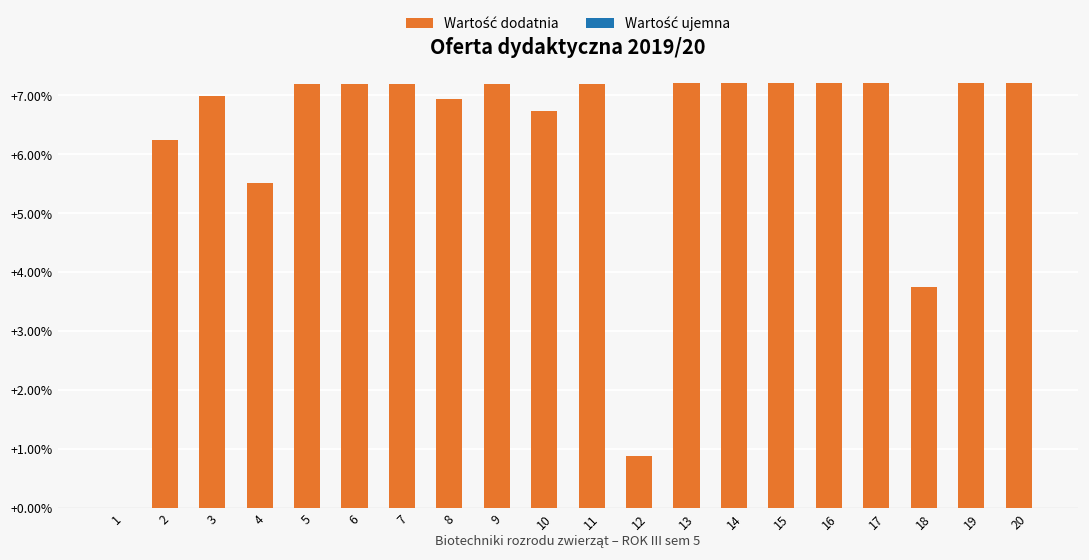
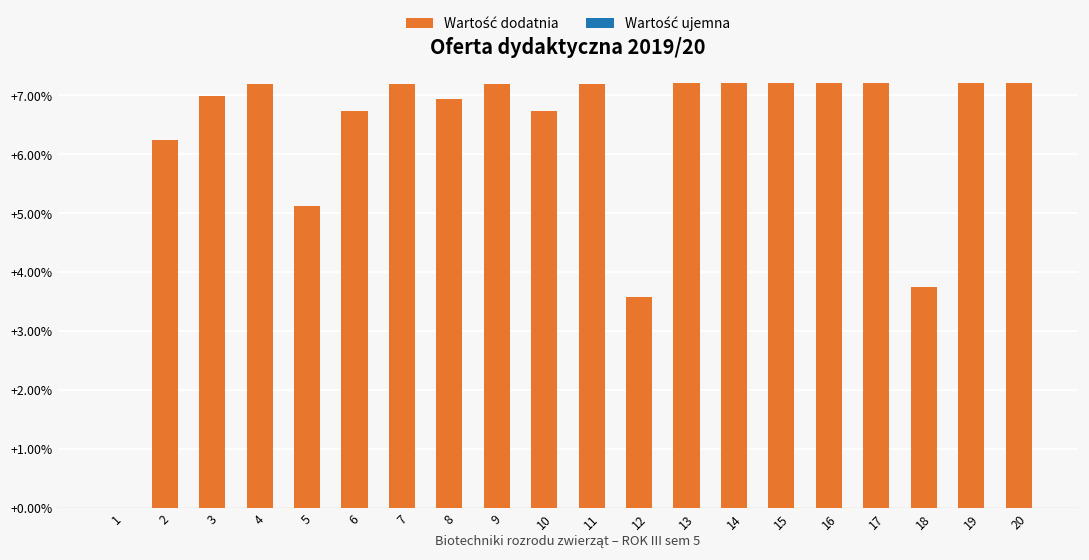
4: +5.5% -> +7.2%
5: +7.2% -> +5.1%
6: +7.2% -> +6.7%
12: +0.9% -> +3.6%
